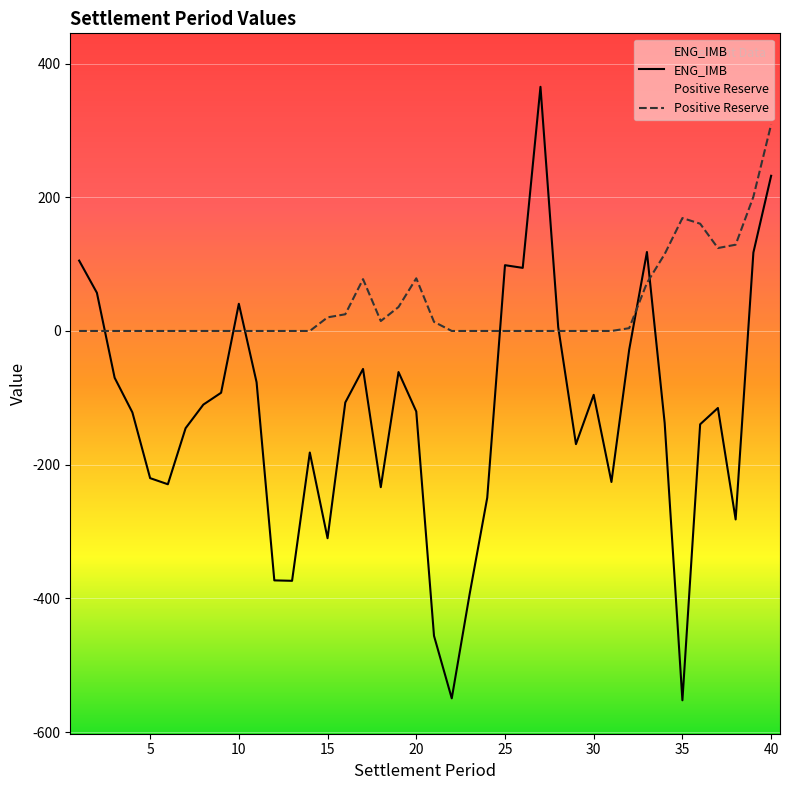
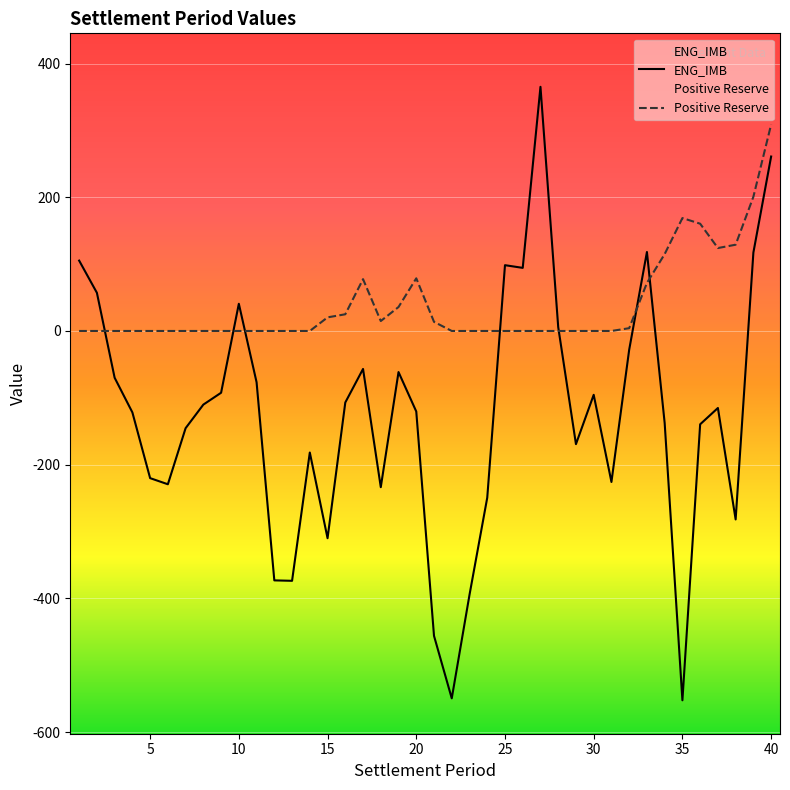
ENG_IMB, 40: 230 -> 260
